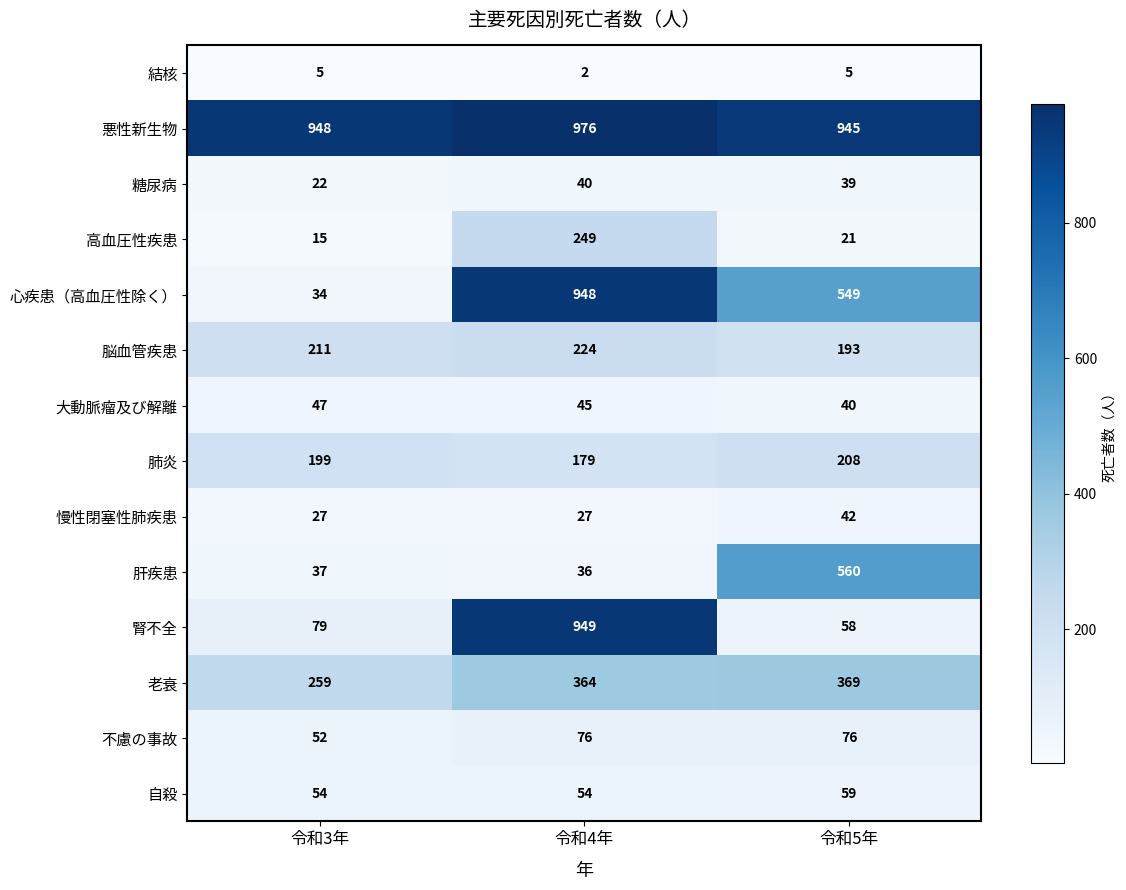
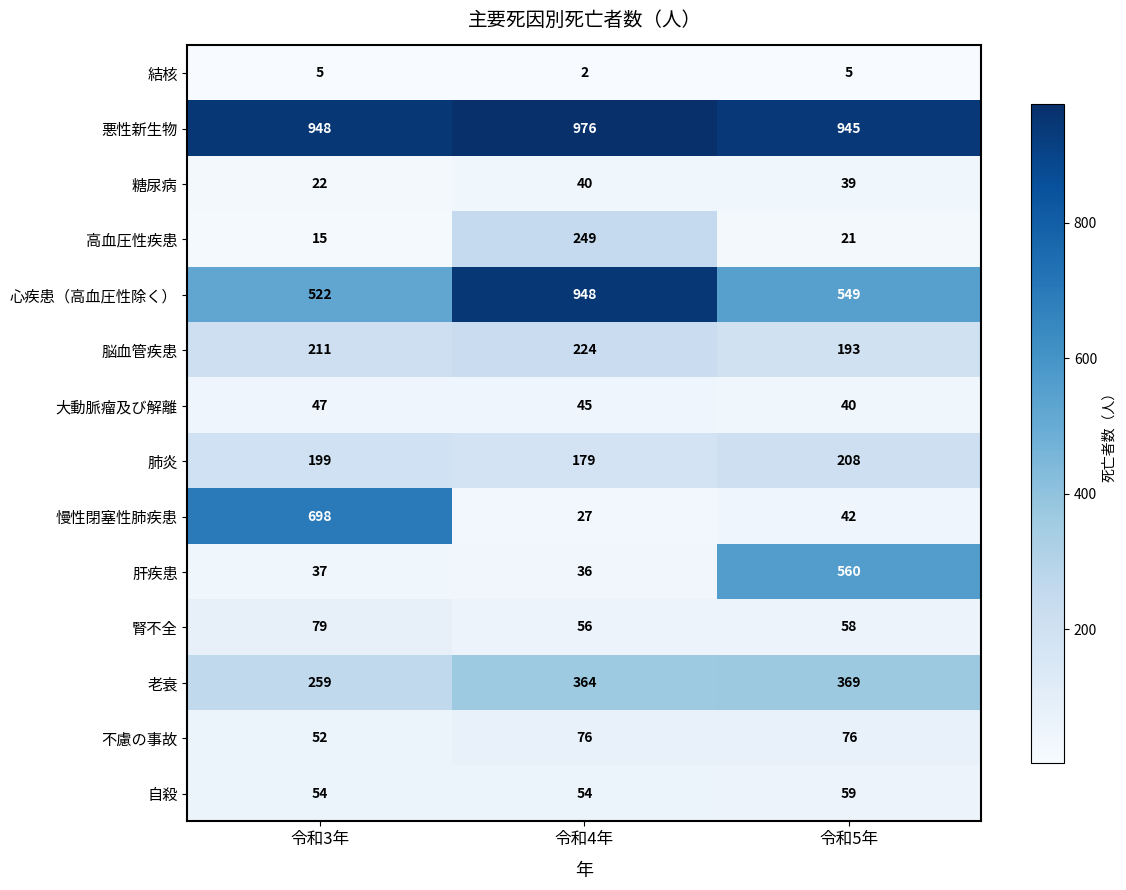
心疾患（高血圧性除く）, 令和3年: 34 -> 522
慢性閉塞性肺疾患, 令和3年: 27 -> 698
腎不全, 令和4年: 949 -> 56
